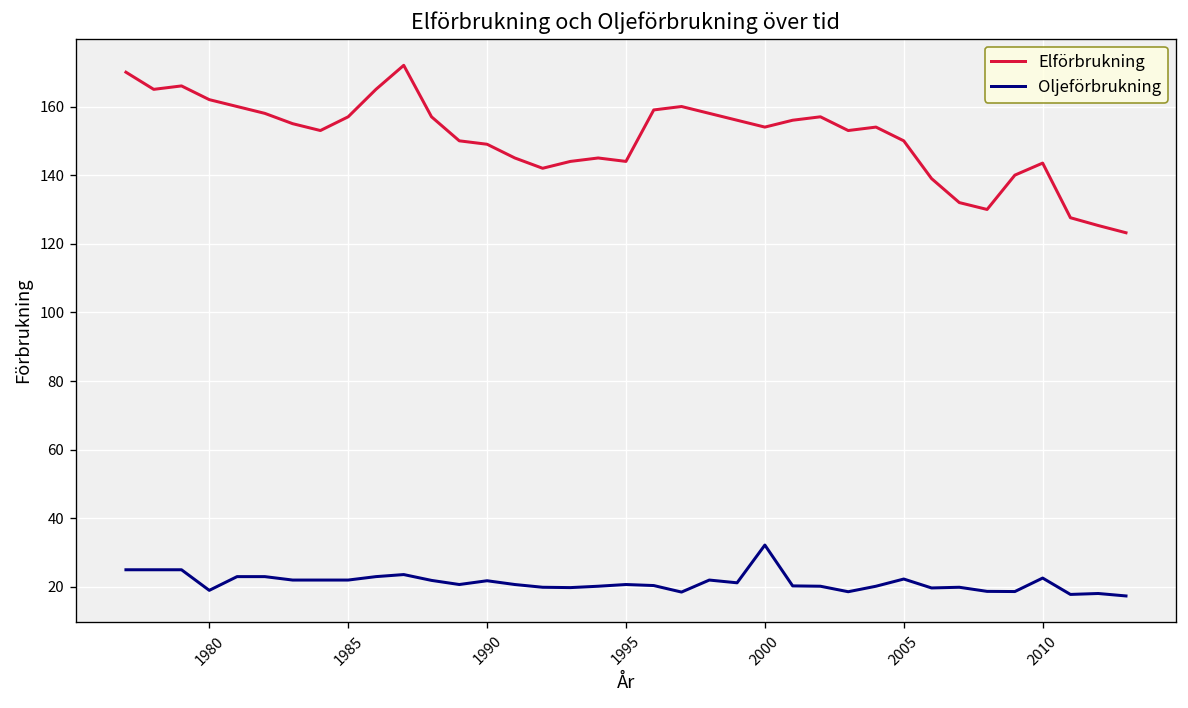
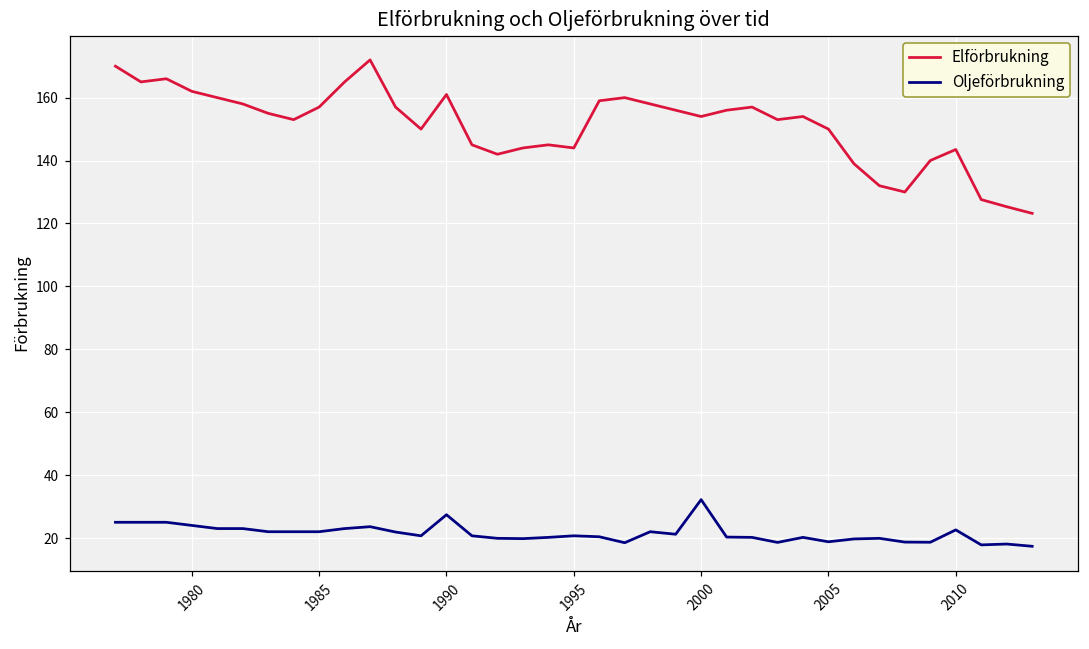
Oljeförbrukning, 1980: 19 -> 24
Elförbrukning, 1990: 149 -> 161
Oljeförbrukning, 1990: 22 -> 27
Oljeförbrukning, 2005: 22 -> 19
